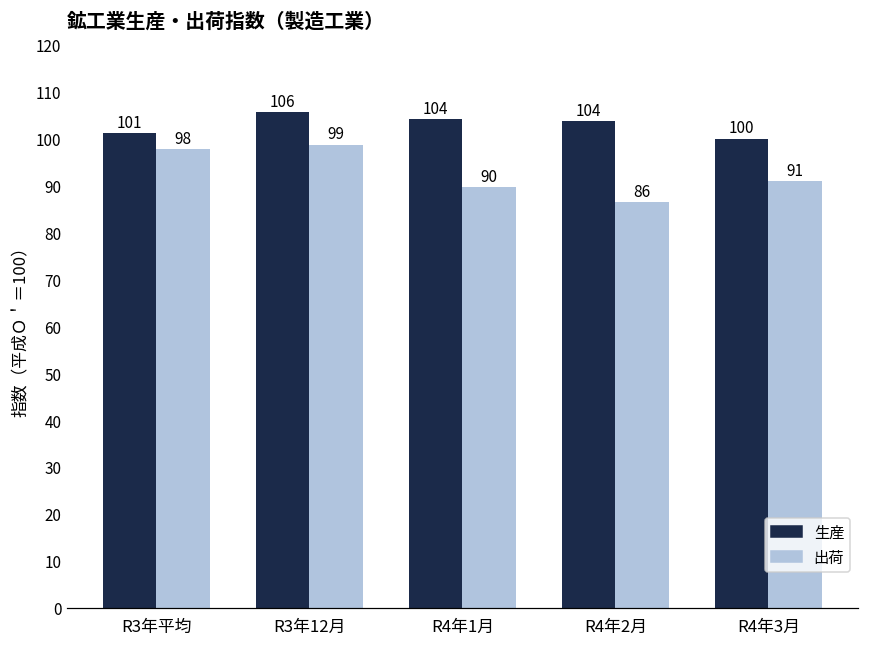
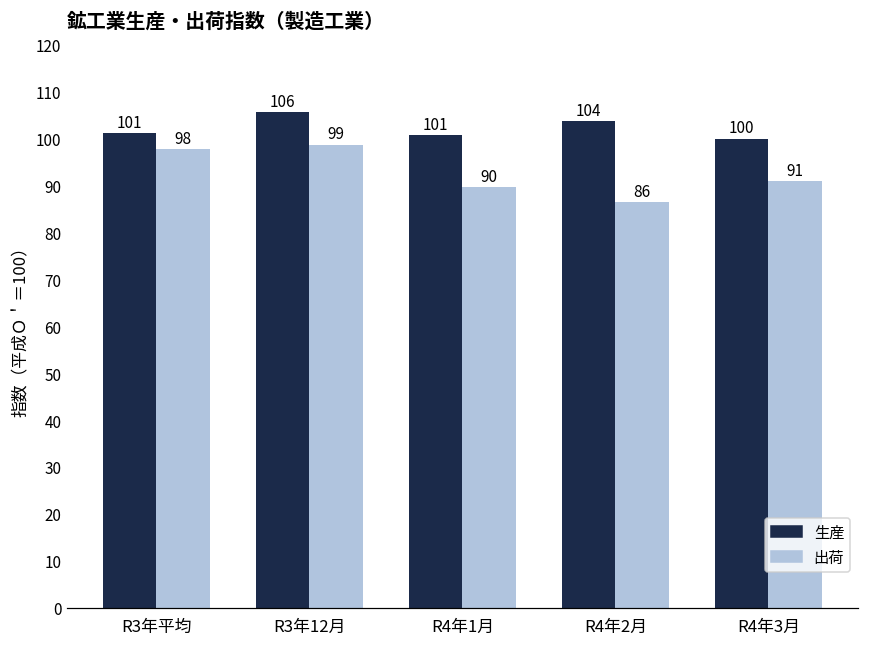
生産, R4年1月: 104 -> 101
